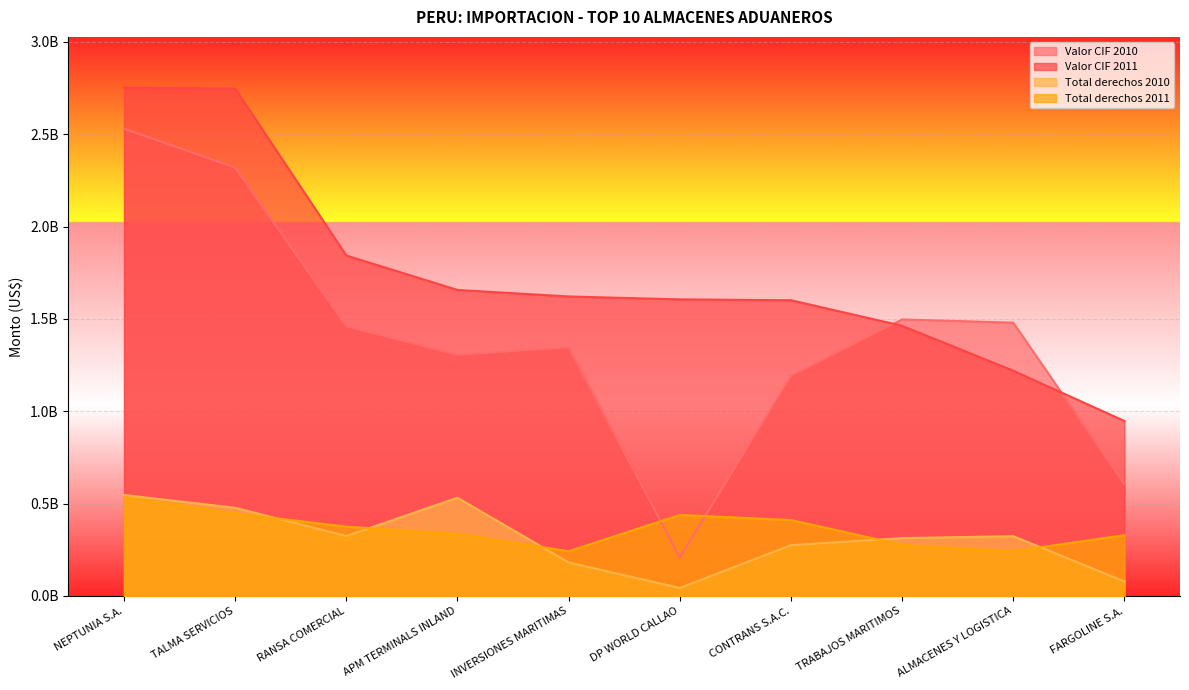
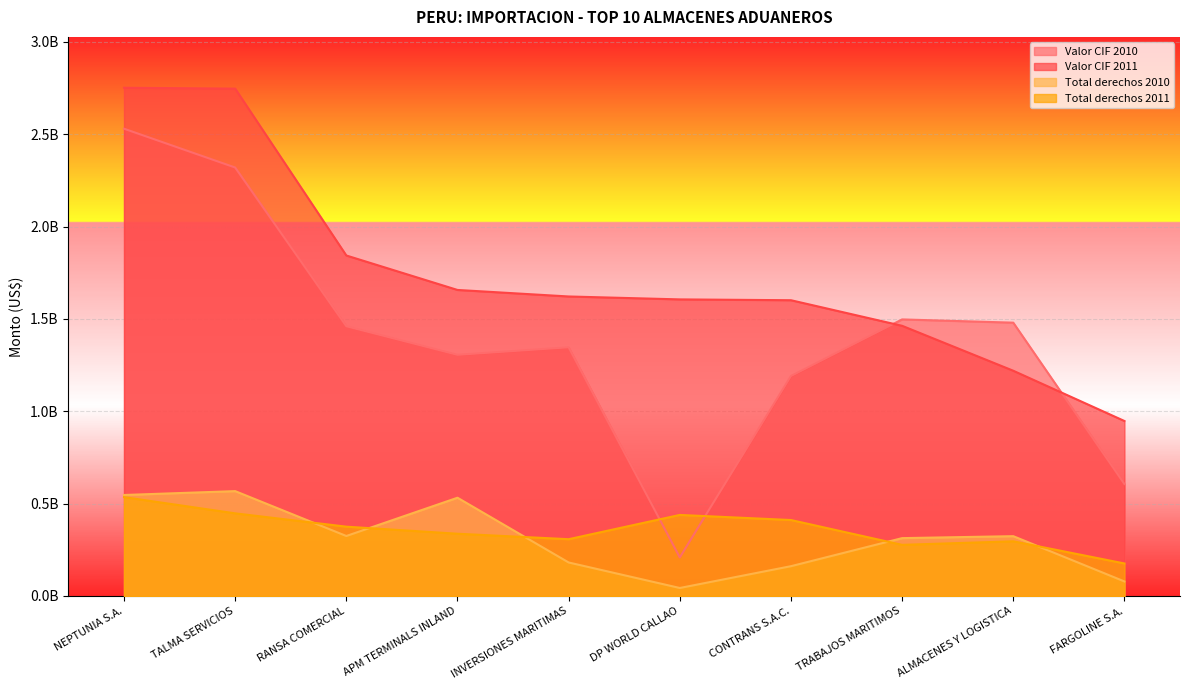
Total derechos 2010, TALMA SERVICIOS: 480000000 -> 570000000
Total derechos 2011, INVERSIONES MARITIMAS: 240000000 -> 310000000
Total derechos 2010, CONTRANS S.A.C.: 280000000 -> 160000000
Total derechos 2011, ALMACENES Y LOGISTICA: 240000000 -> 300000000
Total derechos 2011, FARGOLINE S.A.: 330000000 -> 180000000
